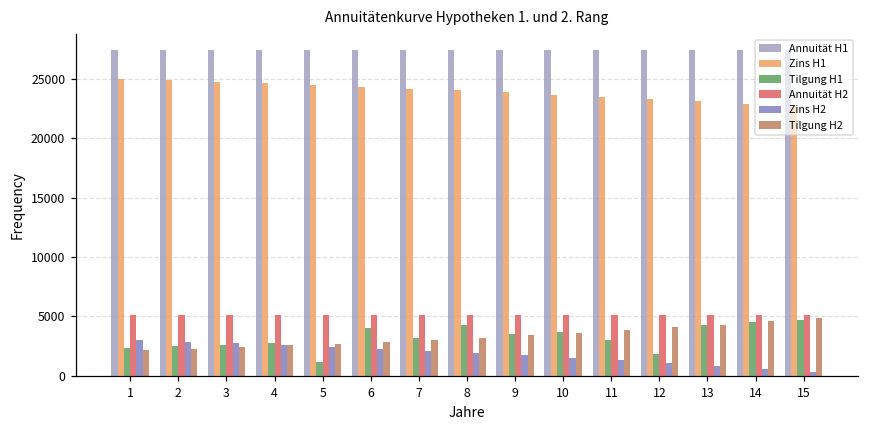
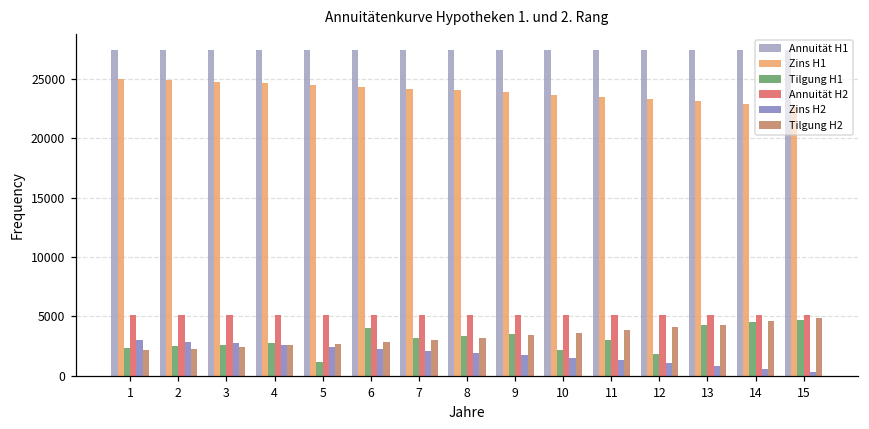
Tilgung H1, 8: 4300 -> 3400
Tilgung H1, 10: 3700 -> 2200
